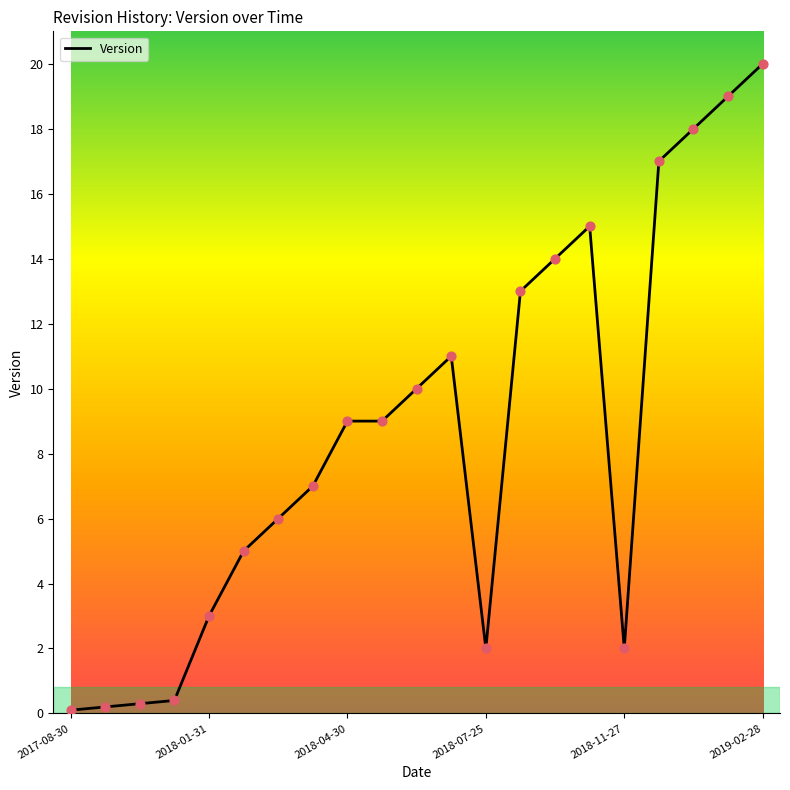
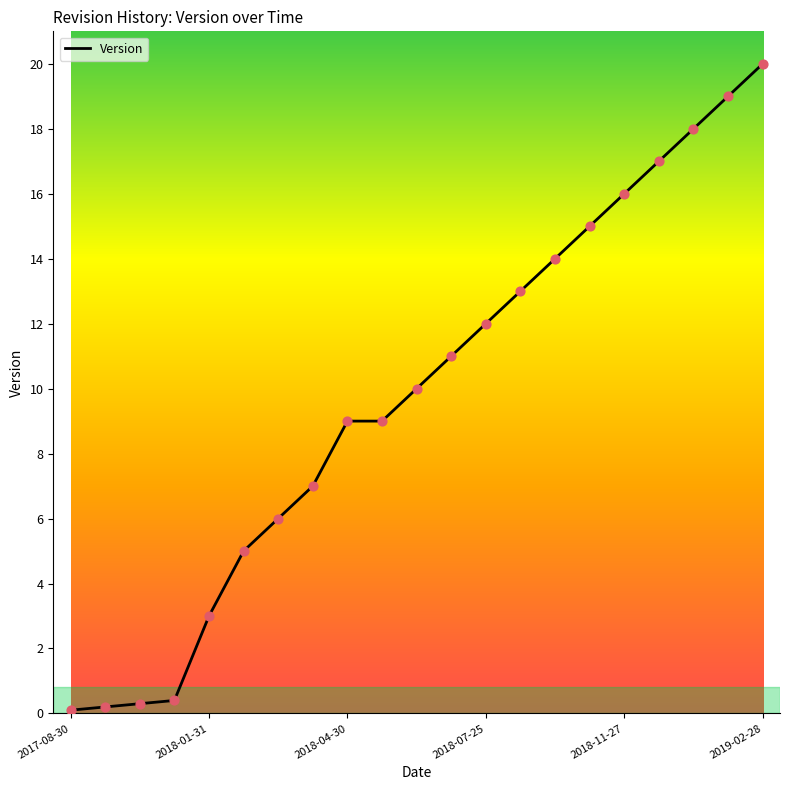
2018-07-25: 2 -> 12
2018-11-27: 2 -> 16
